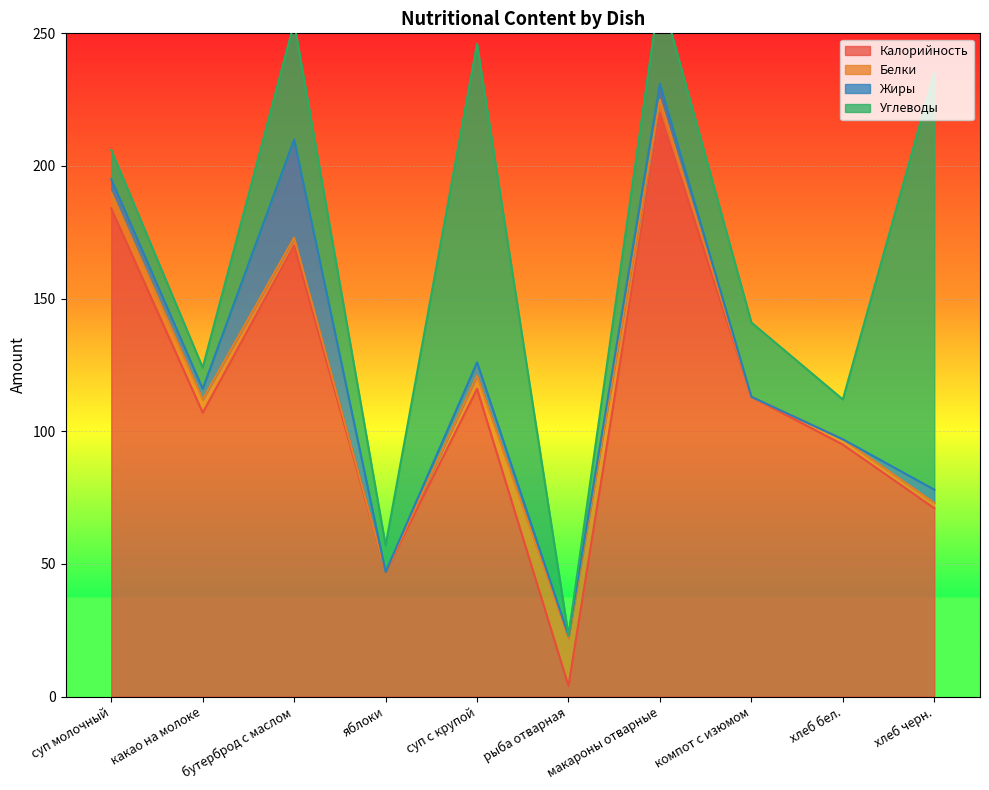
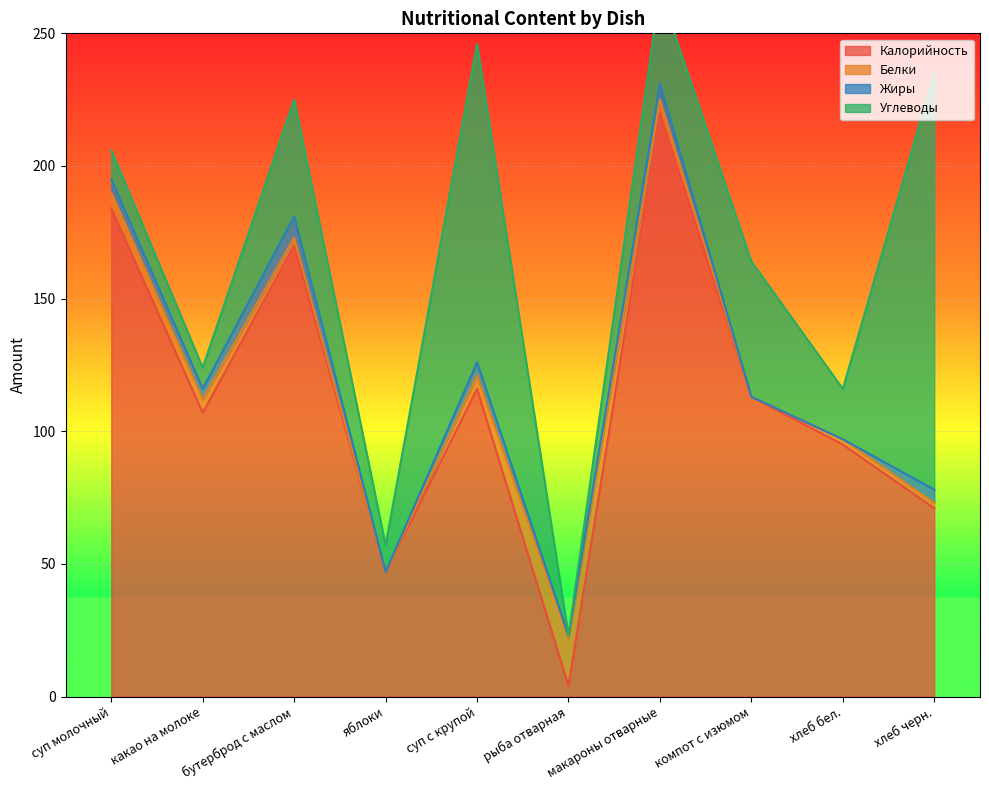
Жиры, бутерброд с маслом: 37 -> 8
Углеводы, компот с изюмом: 28 -> 51
Углеводы, хлеб бел.: 15 -> 19
